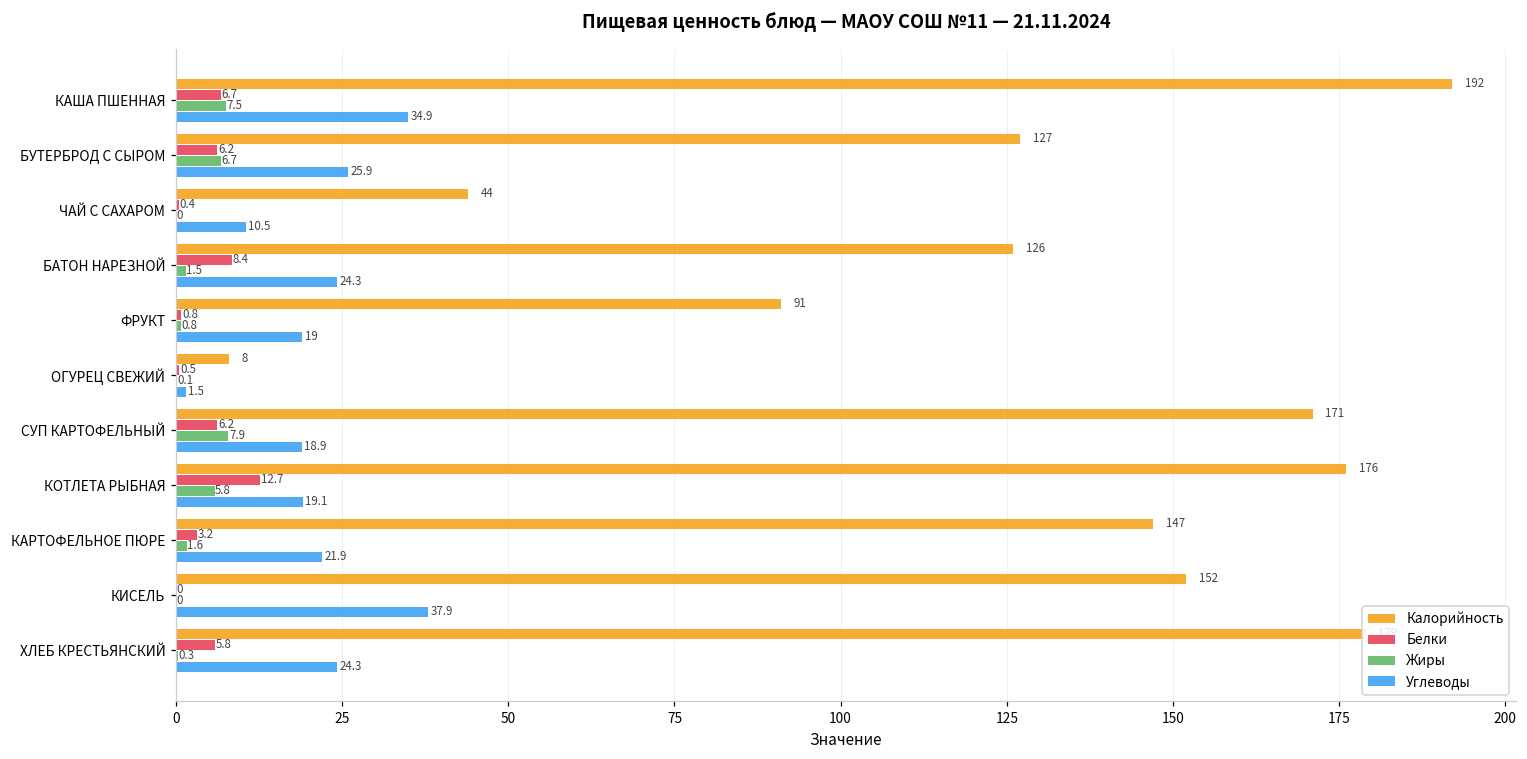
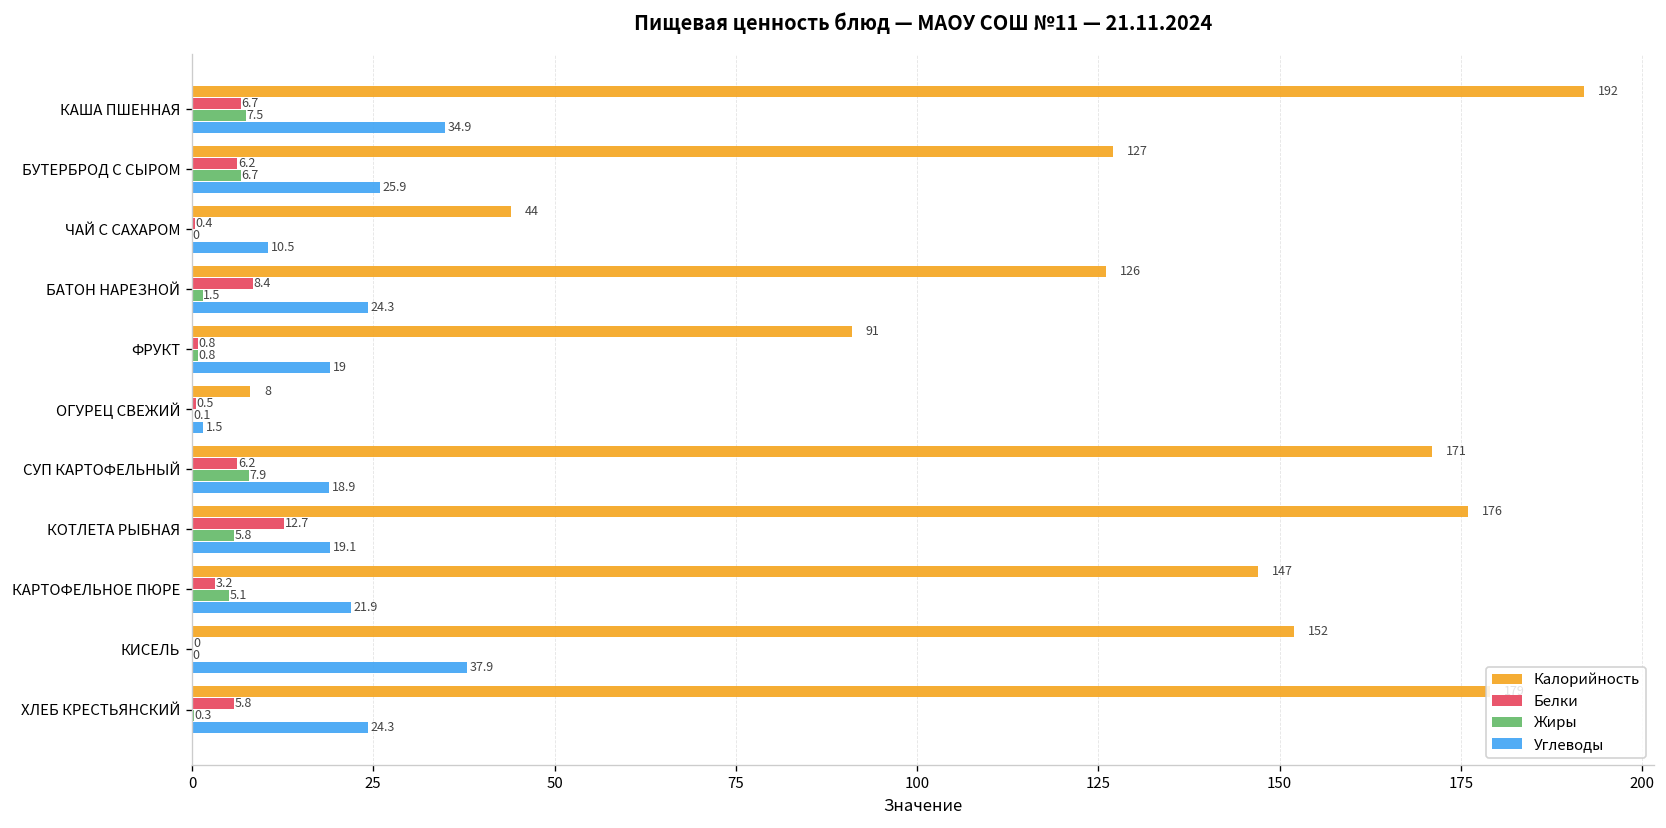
Жиры, КАРТОФЕЛЬНОЕ ПЮРЕ: 1.6 -> 5.1
